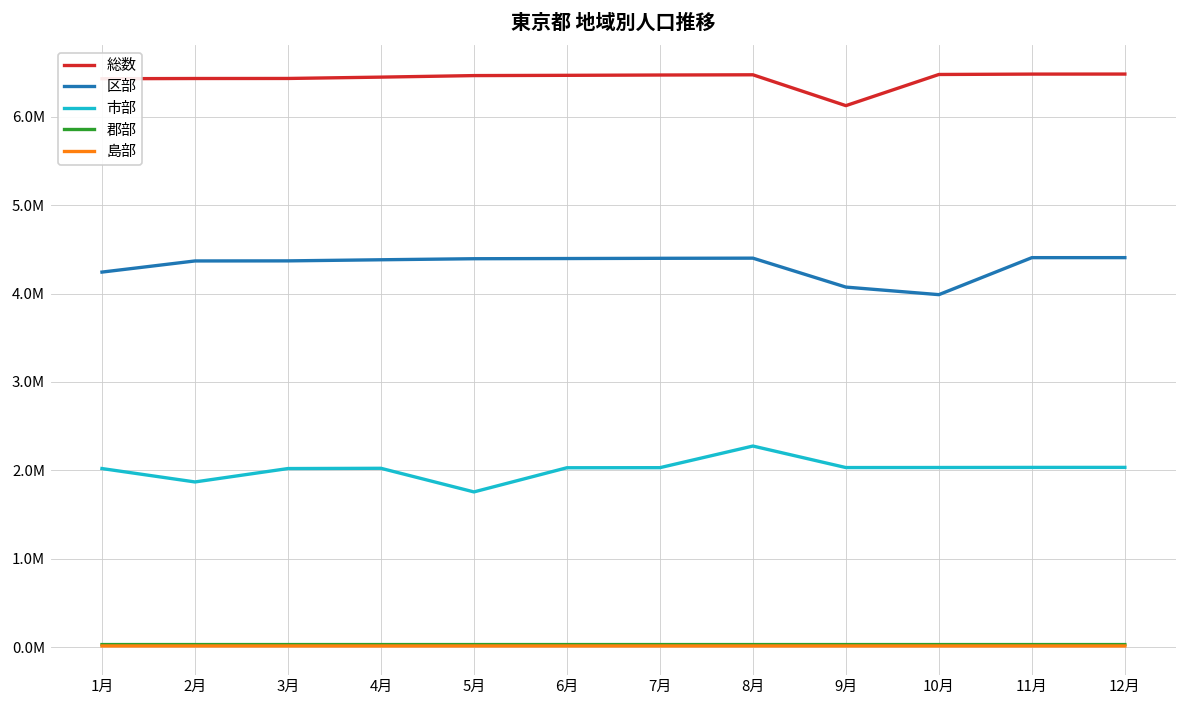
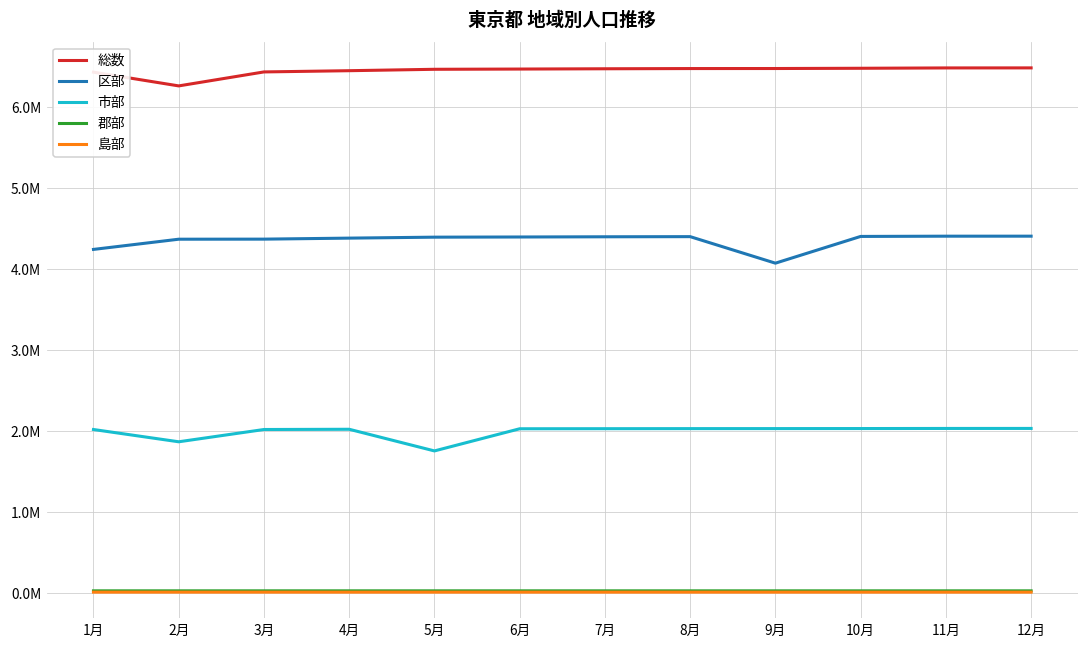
総数, 2月: 6400000 -> 6300000
市部, 8月: 2300000 -> 2000000
総数, 9月: 6100000 -> 6500000
区部, 10月: 4000000 -> 4400000
